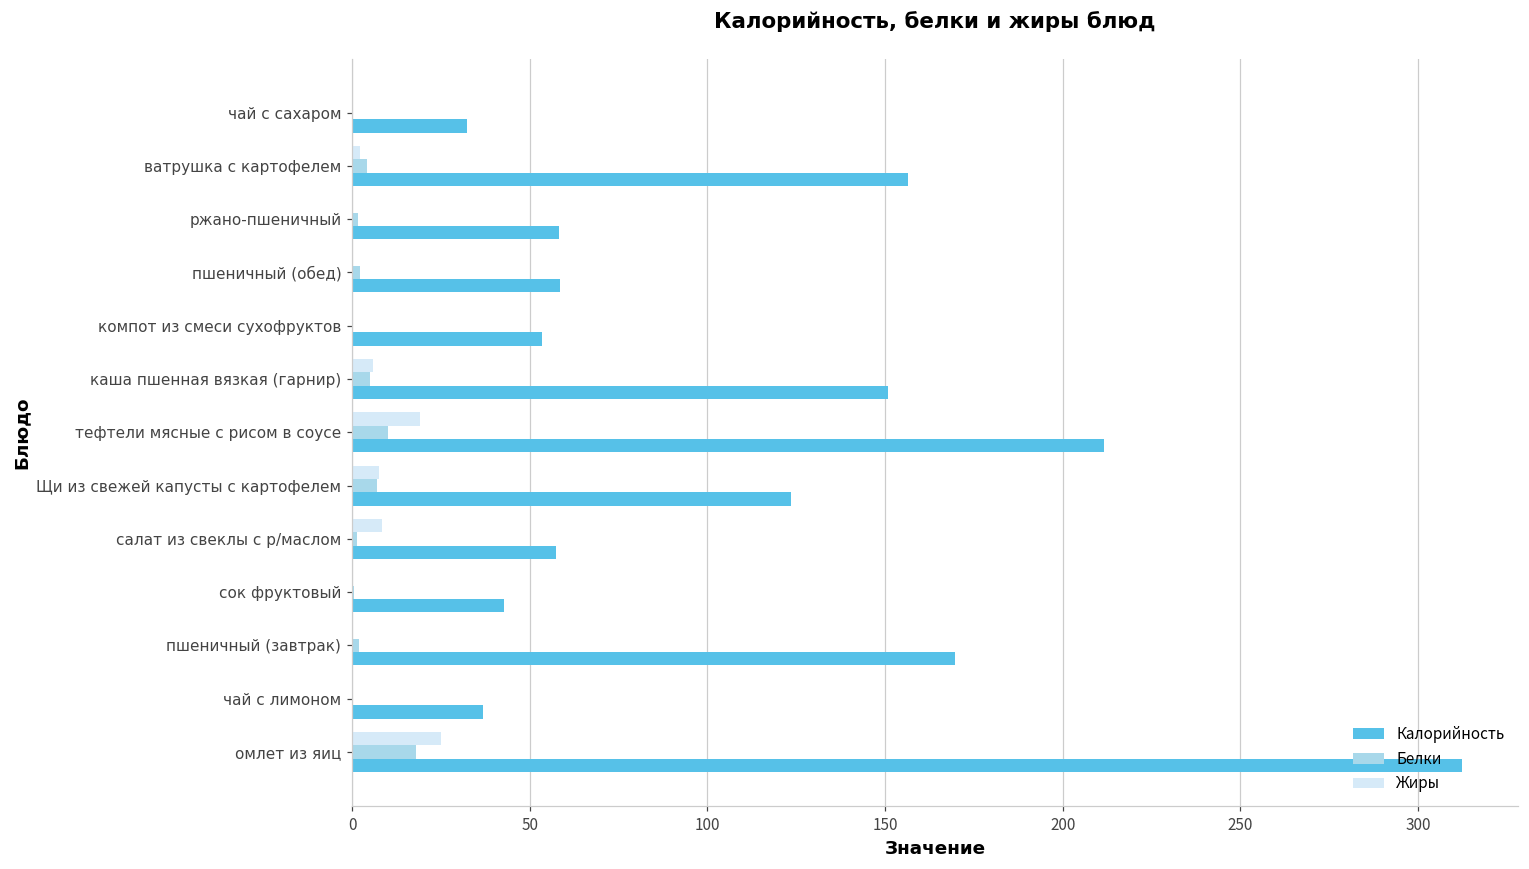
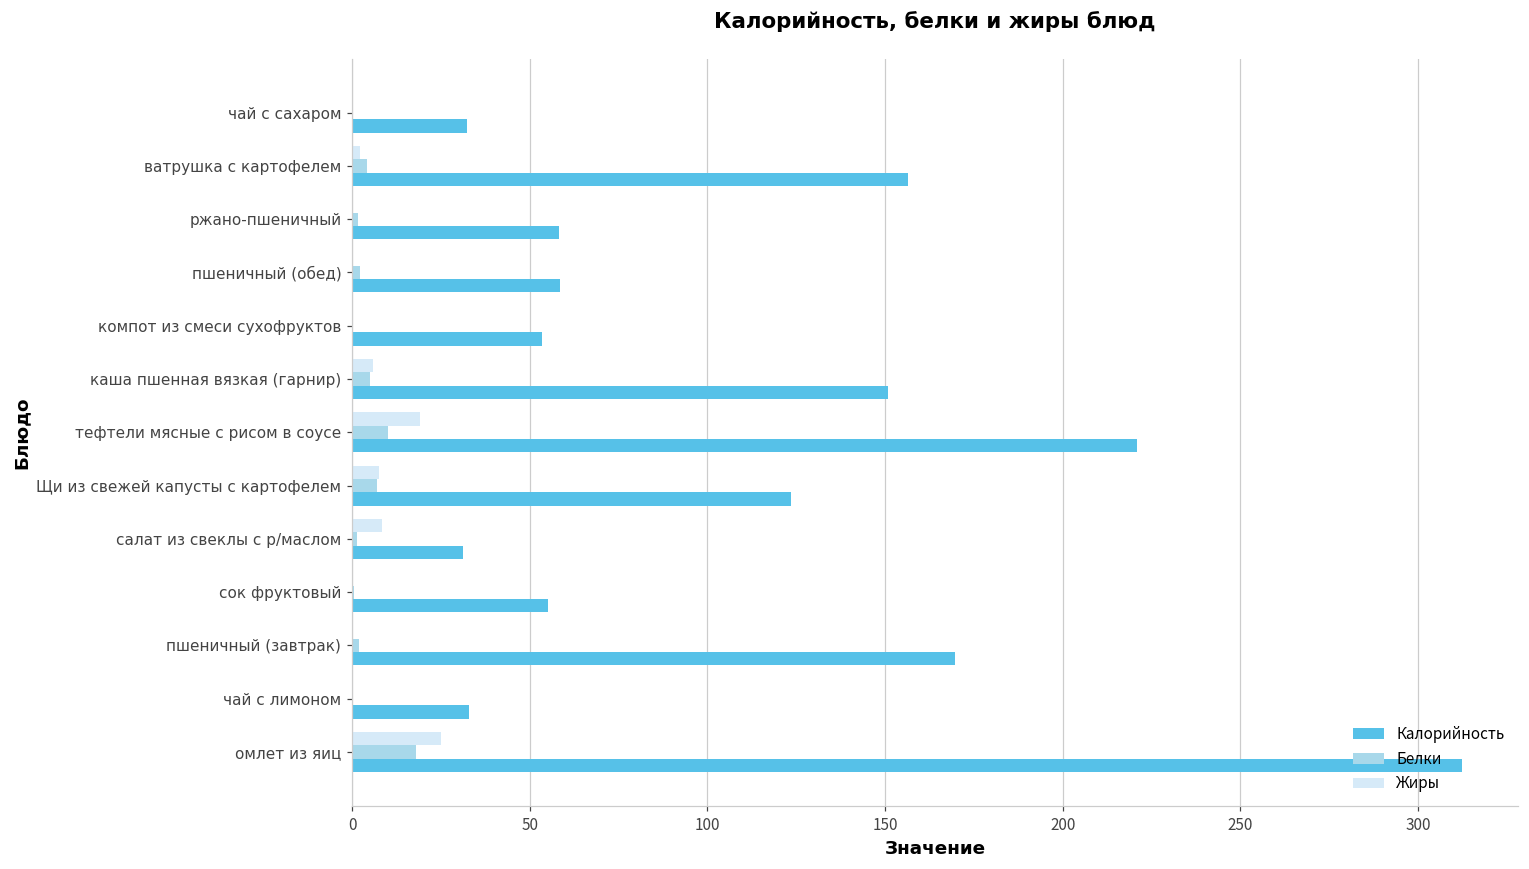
Калорийность, тефтели мясные с рисом в соусе: 212 -> 221
Калорийность, салат из свеклы с р/маслом: 58 -> 31
Калорийность, сок фруктовый: 43 -> 55
Калорийность, чай с лимоном: 37 -> 33
